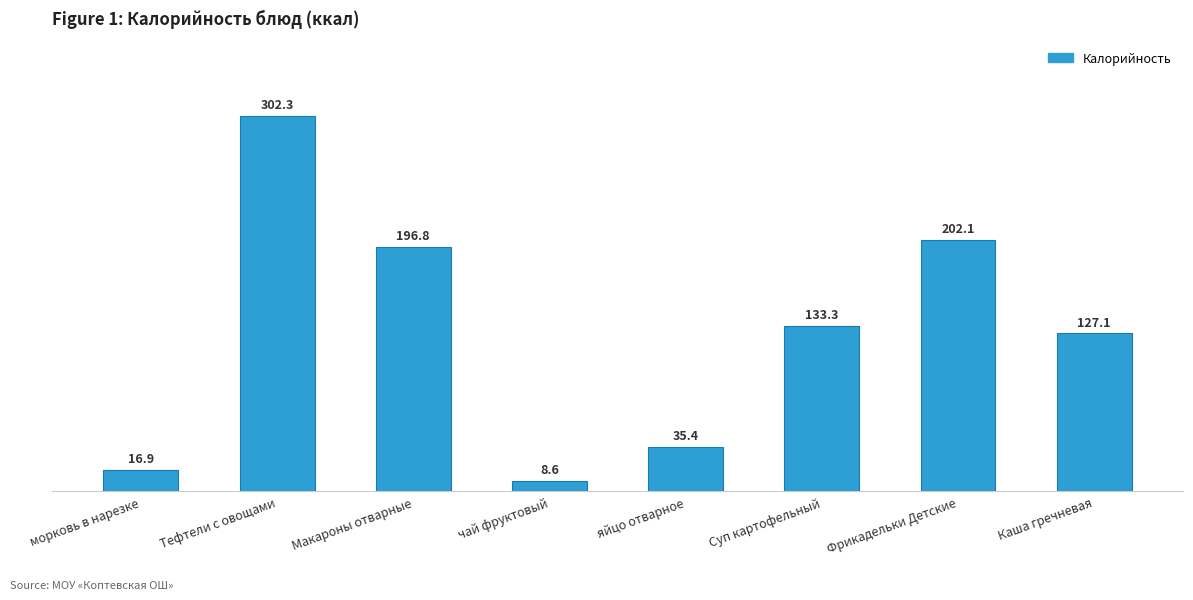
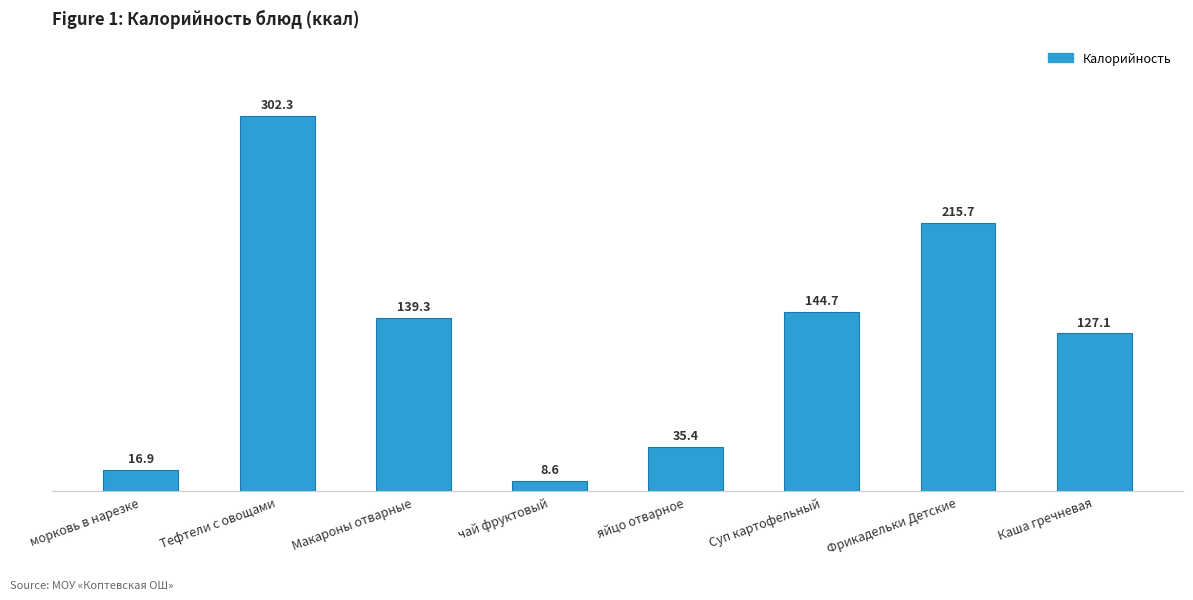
Макароны отварные: 196.8 -> 139.3
Суп картофельный: 133.3 -> 144.7
Фрикадельки Детские: 202.1 -> 215.7
